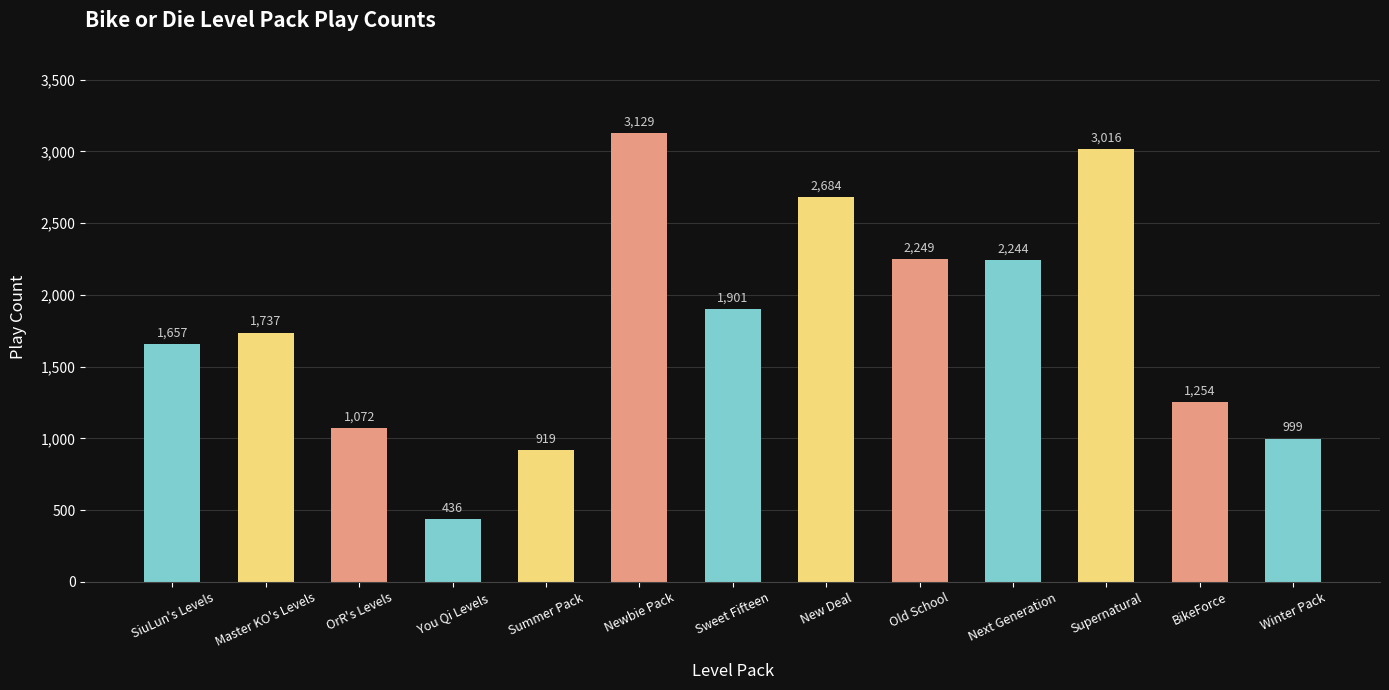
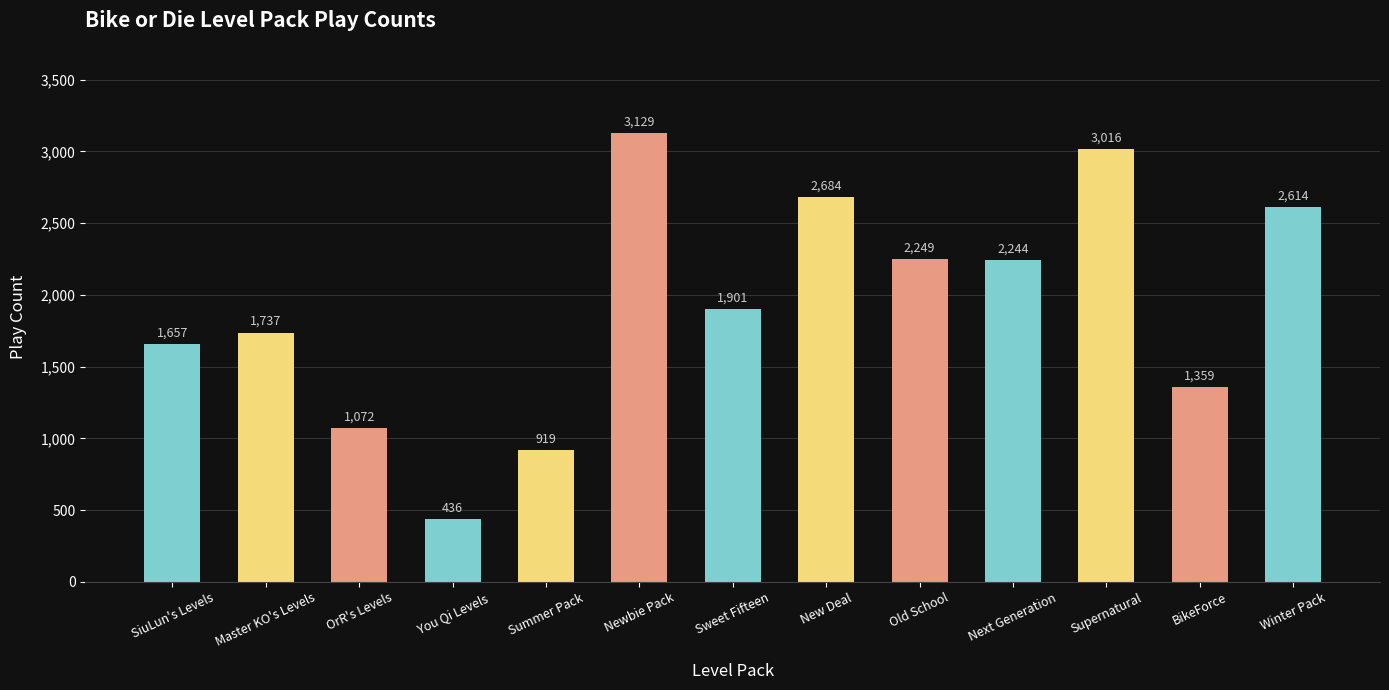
BikeForce: 1,254 -> 1,359
Winter Pack: 999 -> 2,614
